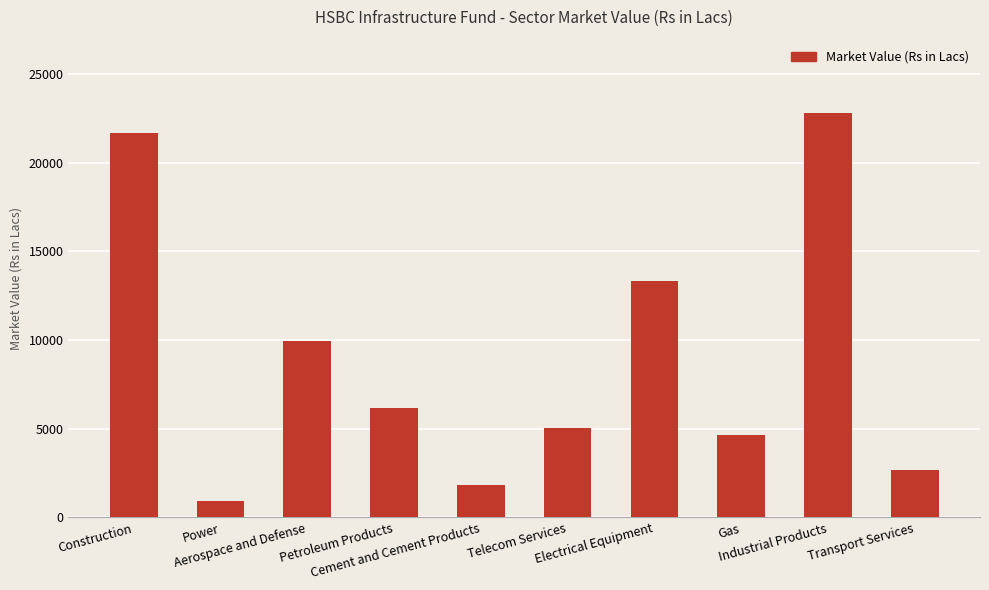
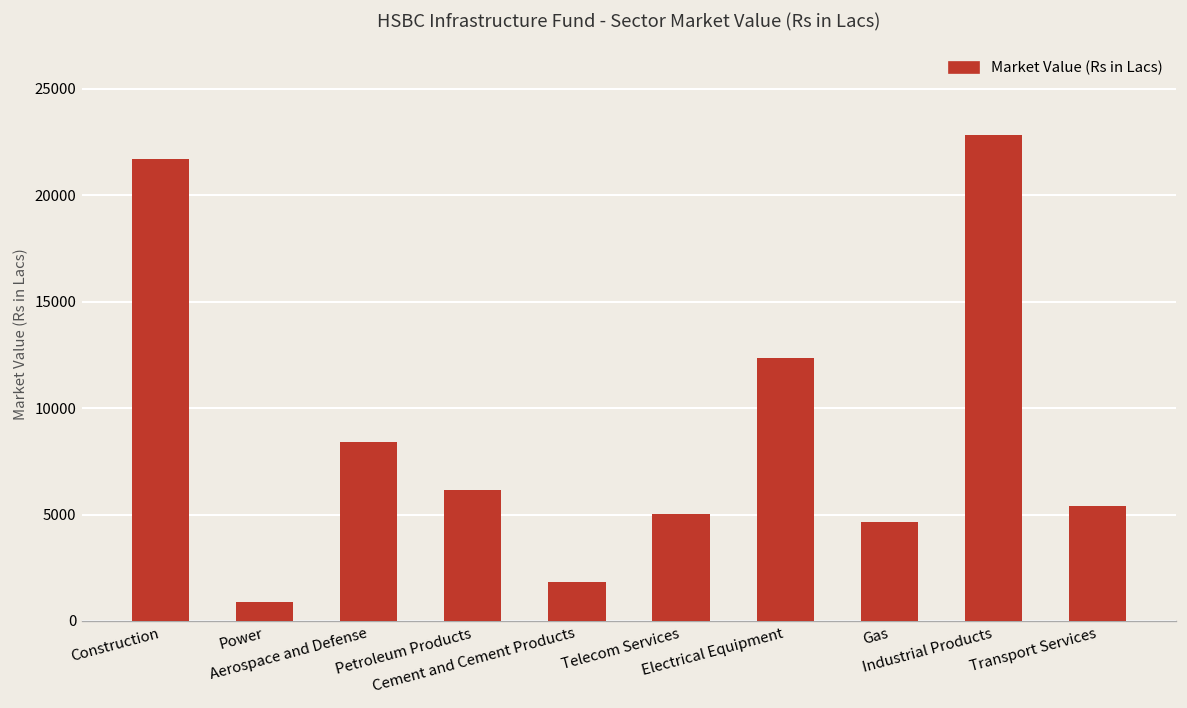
Aerospace and Defense: 9900 -> 8400
Electrical Equipment: 13300 -> 12400
Transport Services: 2700 -> 5400
